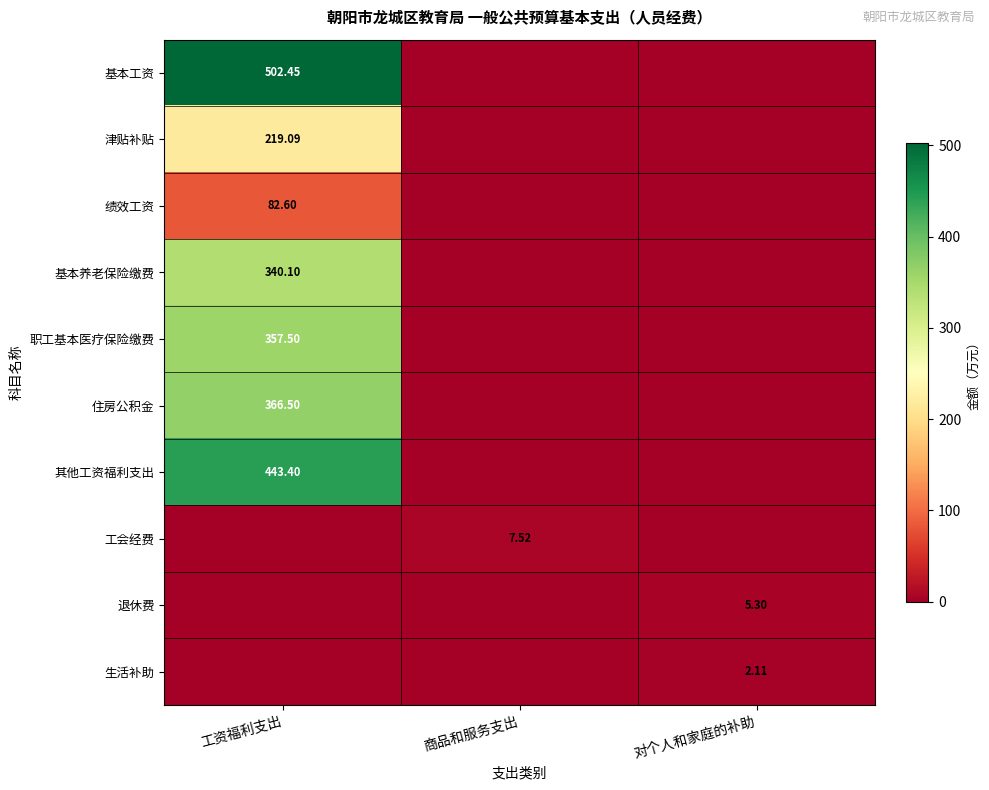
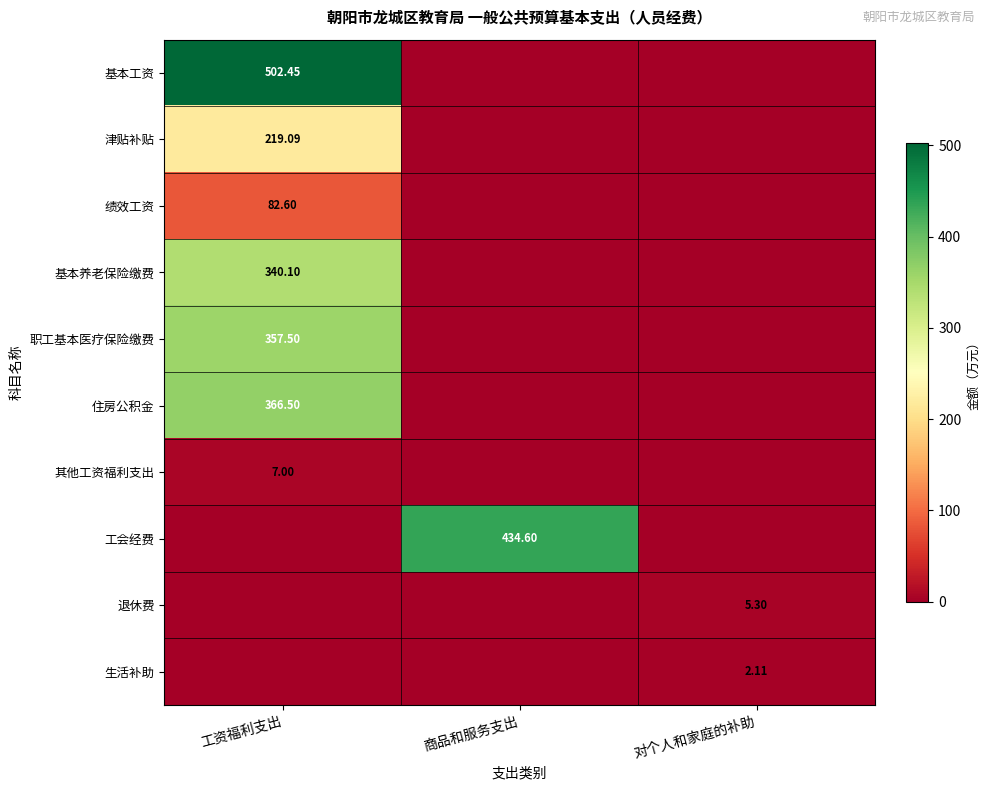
其他工资福利支出, 工资福利支出: 443.40 -> 7.00
工会经费, 商品和服务支出: 7.52 -> 434.60
